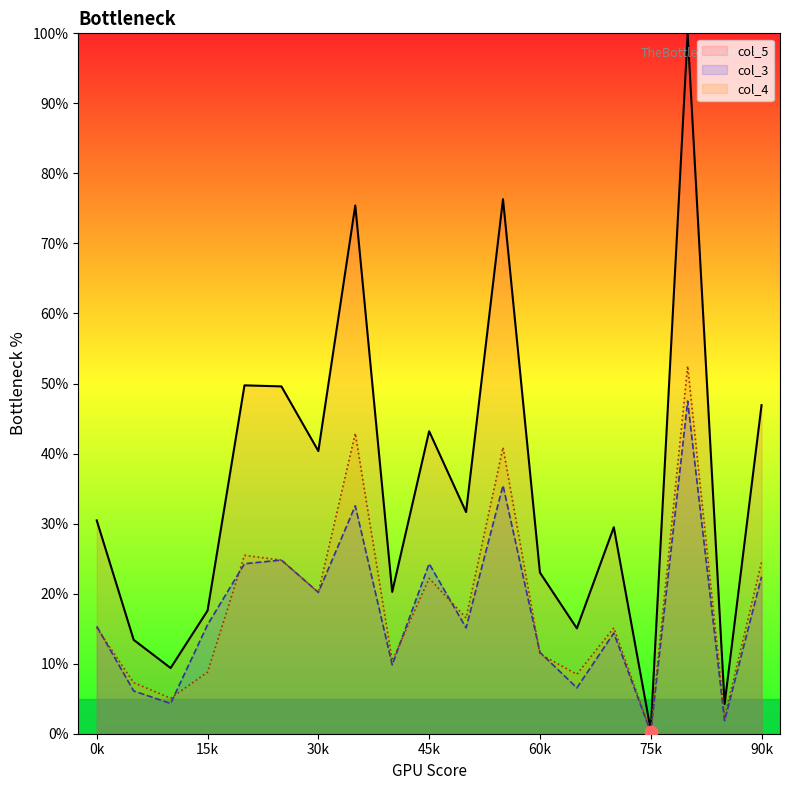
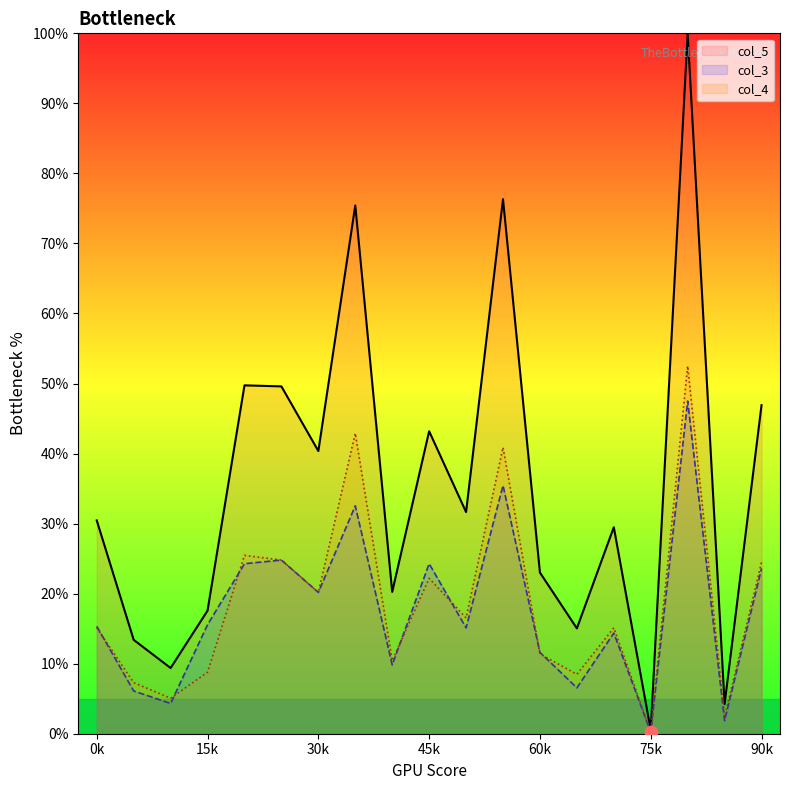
col_3, 90k: 22% -> 24%
